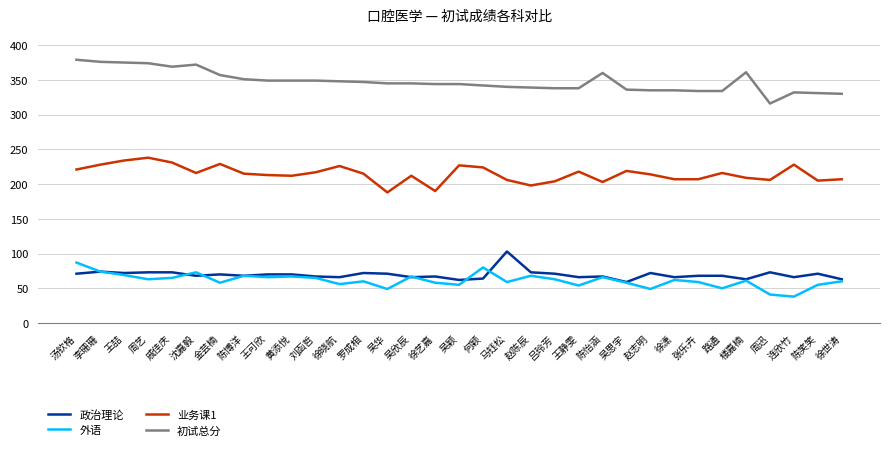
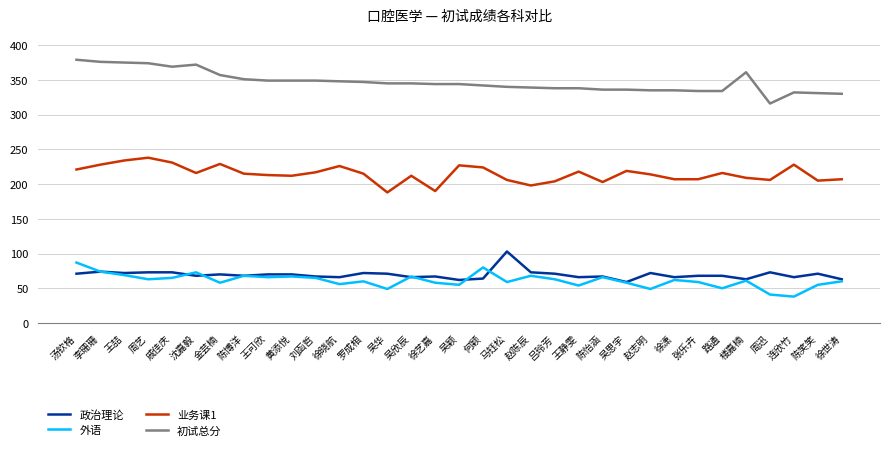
初试总分, 陈怡涵: 360 -> 340
